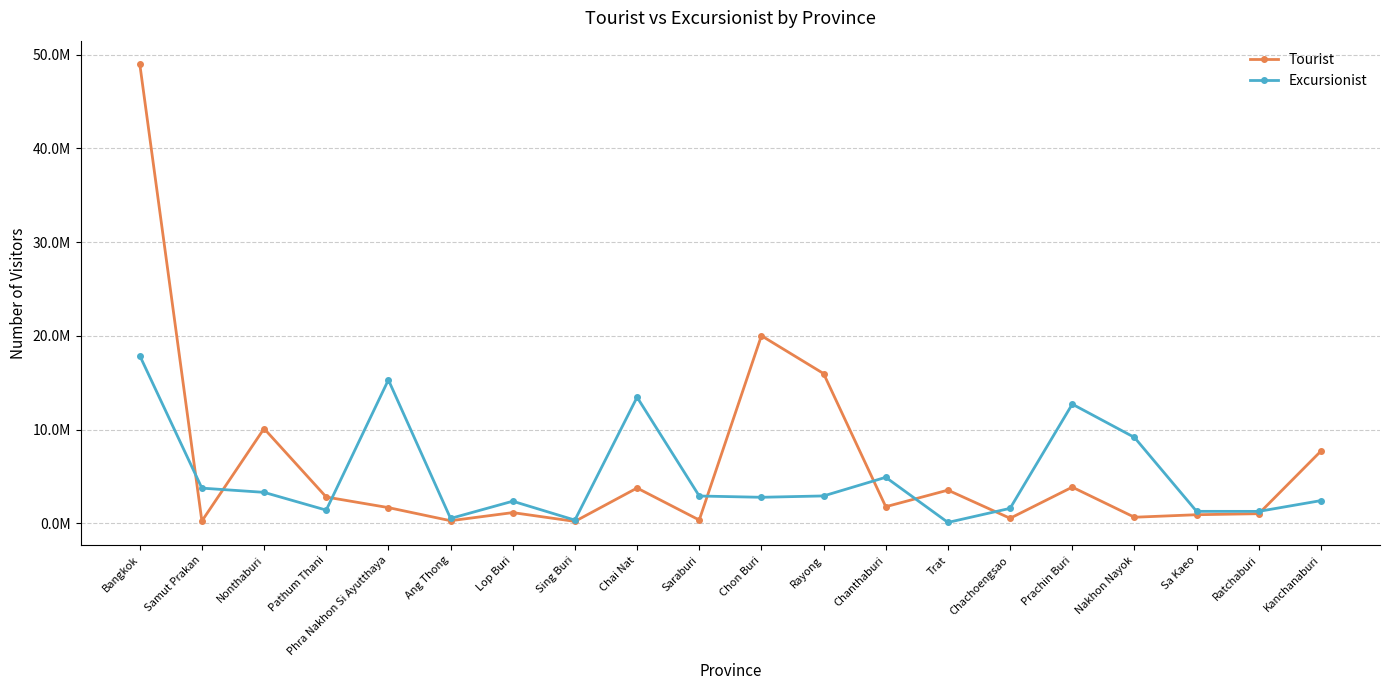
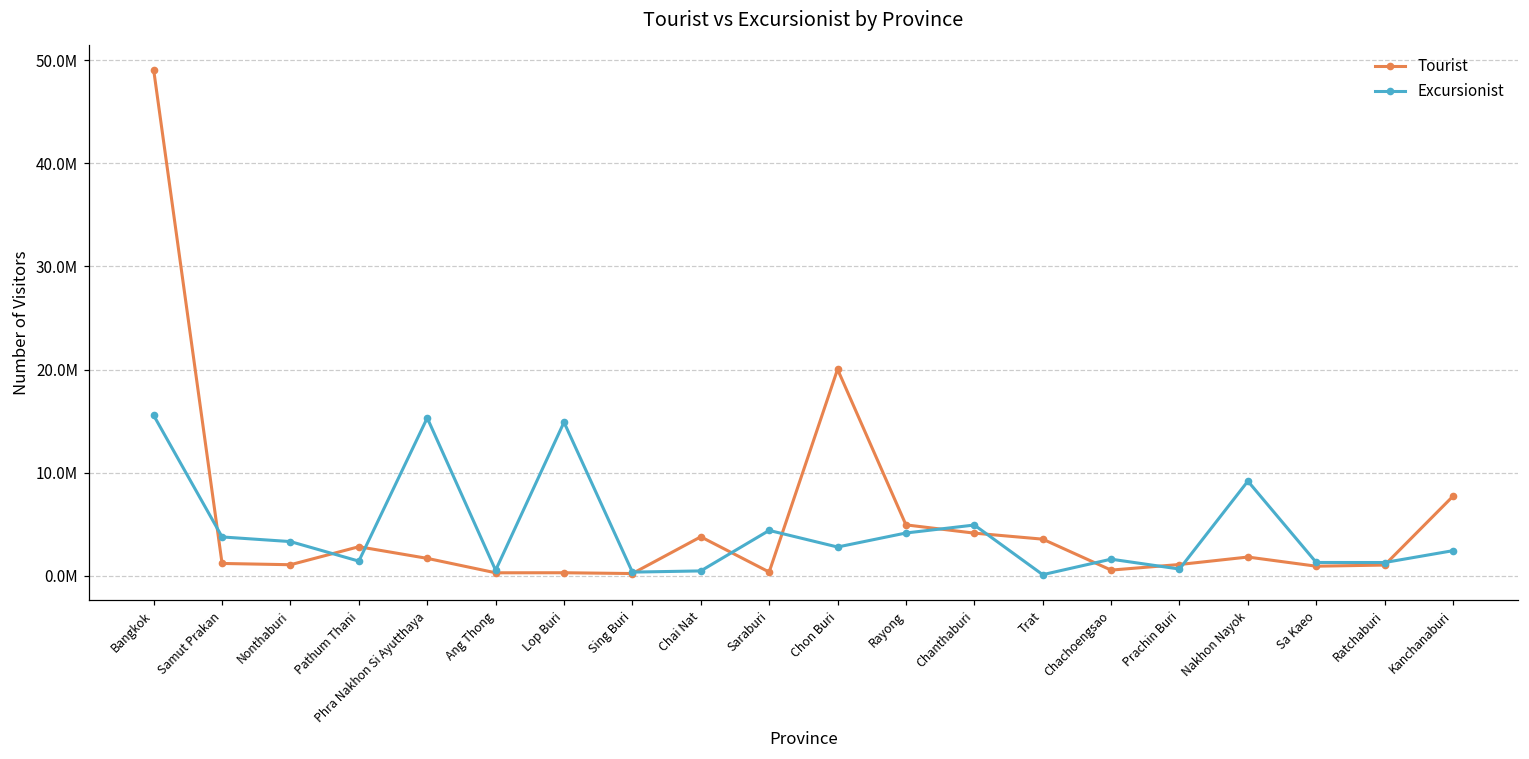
Excursionist, Bangkok: 18000000 -> 16000000
Tourist, Samut Prakan: 0 -> 1000000
Tourist, Nonthaburi: 10000000 -> 1000000
Tourist, Lop Buri: 1000000 -> 0
Excursionist, Lop Buri: 2000000 -> 15000000
Excursionist, Chai Nat: 13000000 -> 0
Excursionist, Saraburi: 3000000 -> 4000000
Tourist, Rayong: 16000000 -> 5000000
Excursionist, Rayong: 3000000 -> 4000000
Tourist, Chanthaburi: 2000000 -> 4000000
Tourist, Prachin Buri: 4000000 -> 1000000
Excursionist, Prachin Buri: 13000000 -> 1000000
Tourist, Nakhon Nayok: 1000000 -> 2000000
